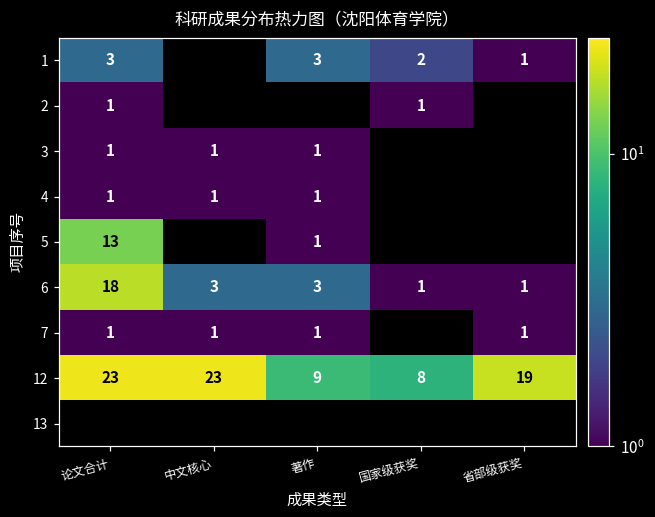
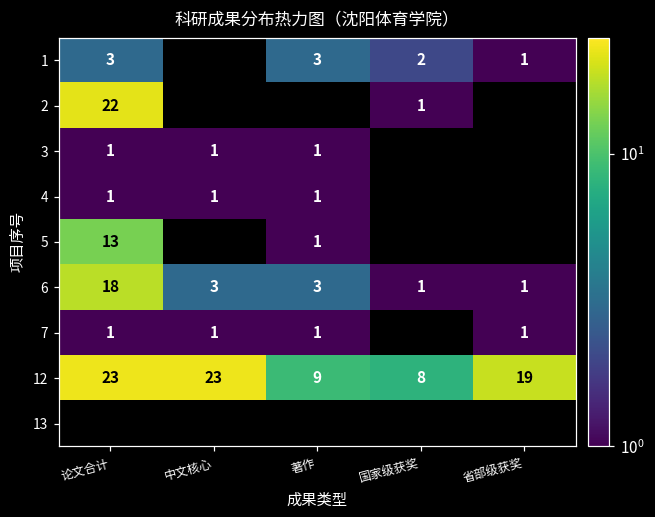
2, 论文合计: 1 -> 22
